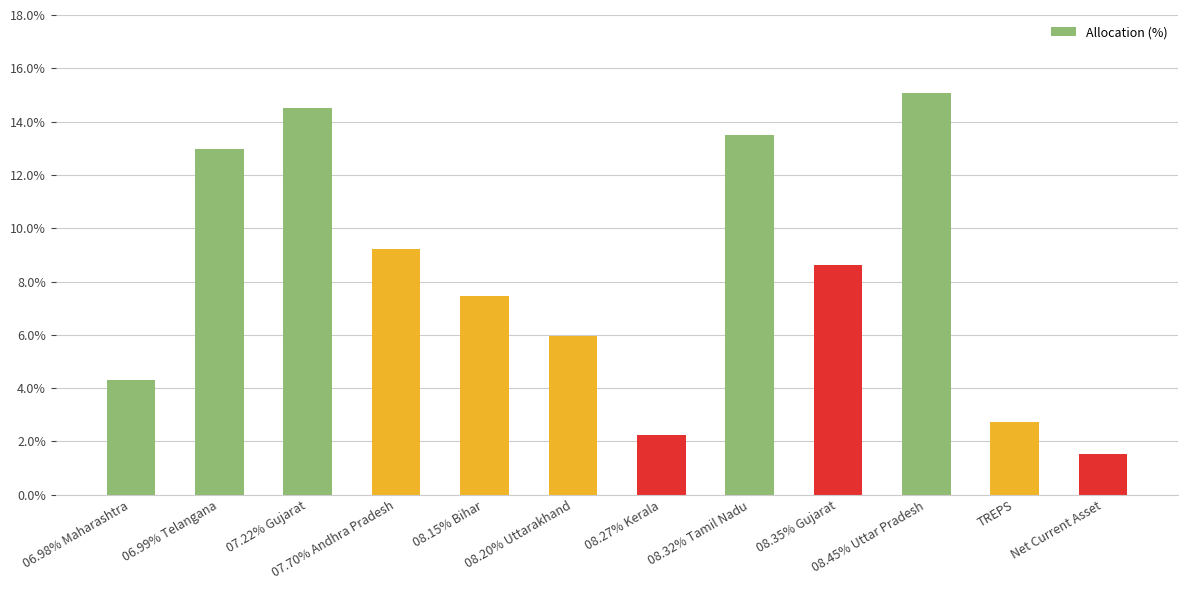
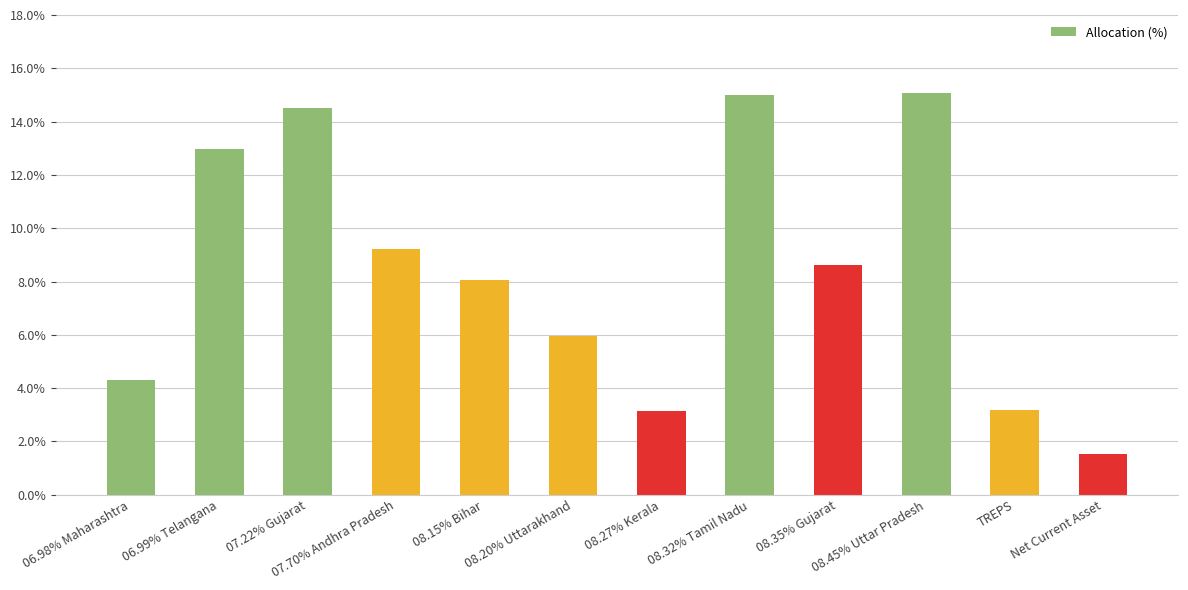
08.15% Bihar: 7.5% -> 8.0%
08.27% Kerala: 2.2% -> 3.1%
08.32% Tamil Nadu: 13.5% -> 15.0%
TREPS: 2.7% -> 3.2%
